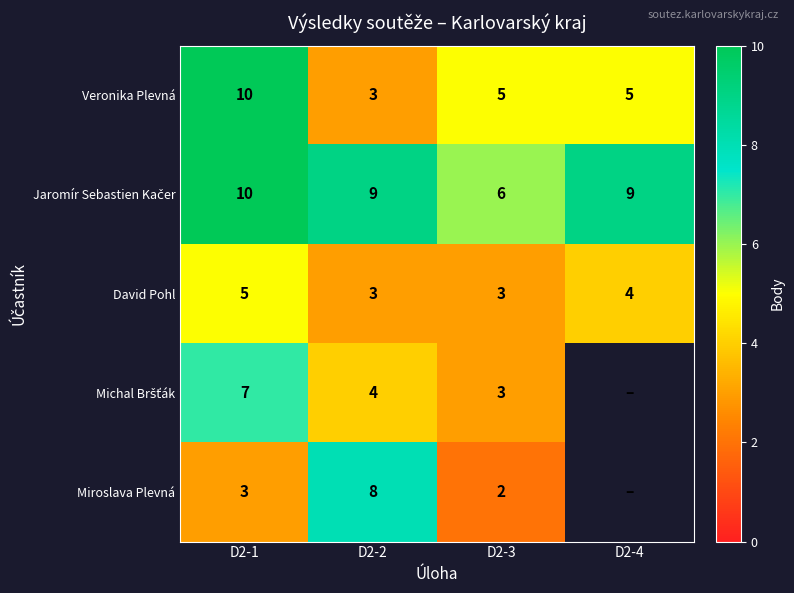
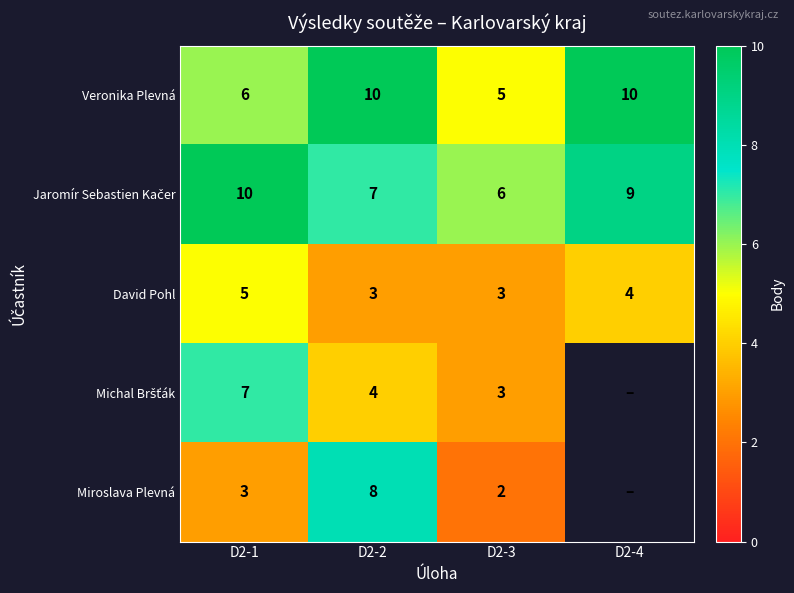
Veronika Plevná, D2-1: 10 -> 6
Veronika Plevná, D2-2: 3 -> 10
Veronika Plevná, D2-4: 5 -> 10
Jaromír Sebastien Kačer, D2-2: 9 -> 7
